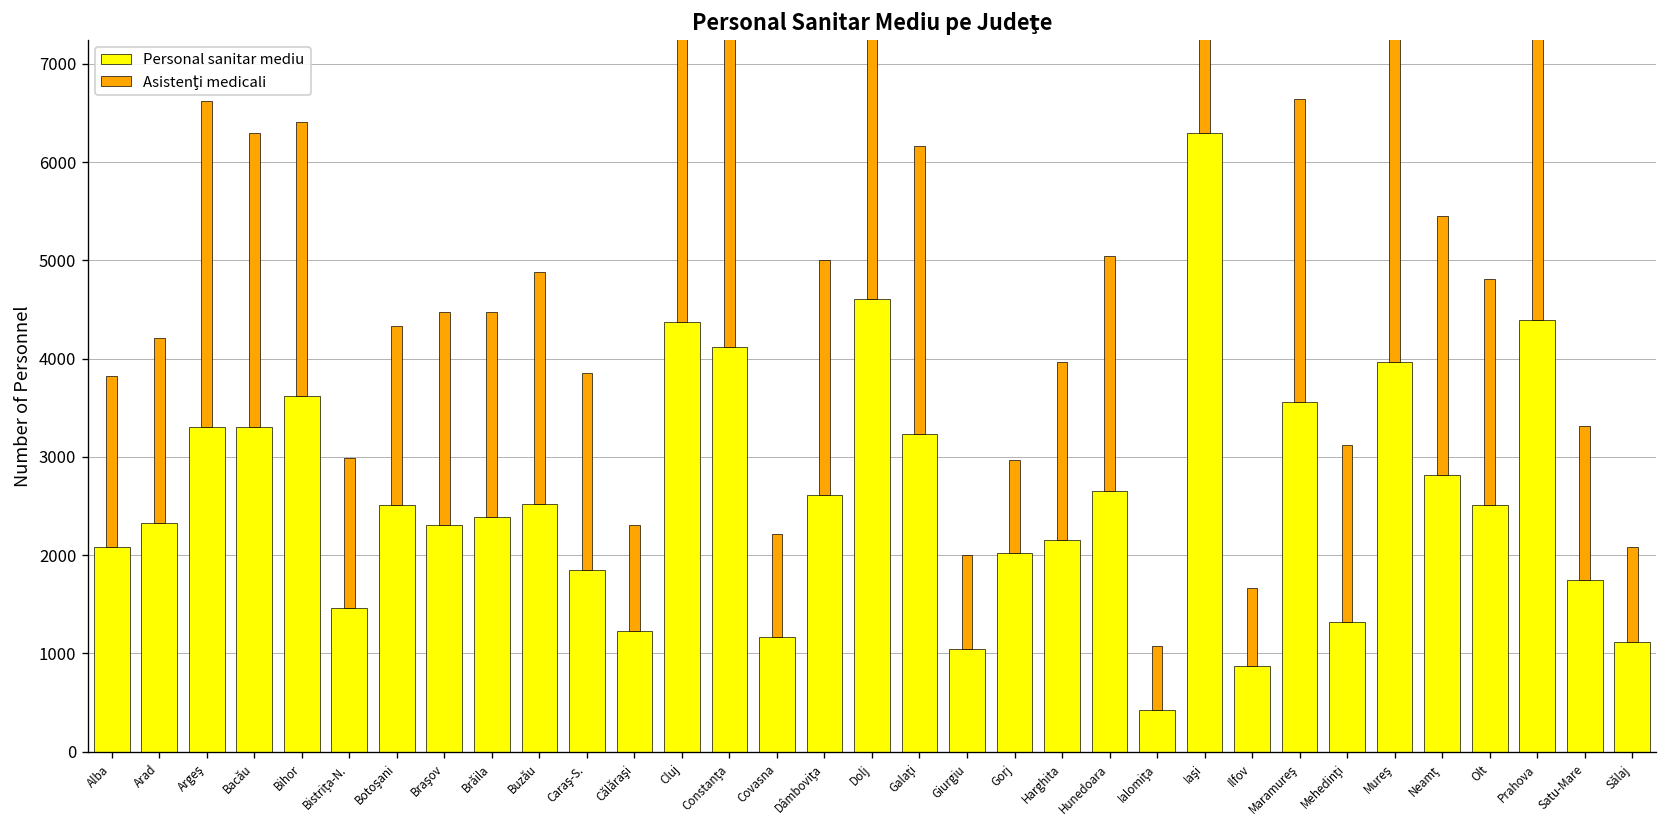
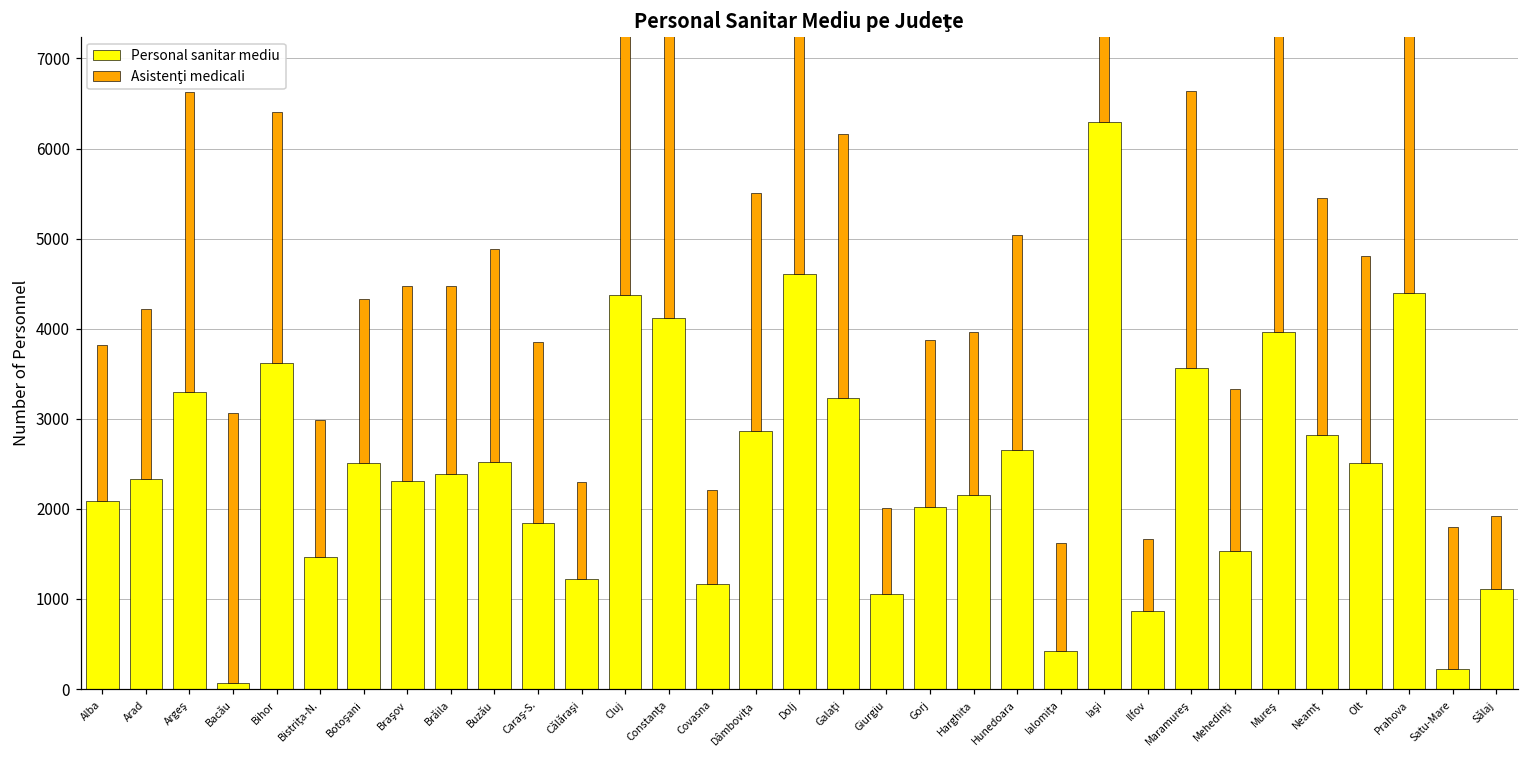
Personal sanitar mediu, Bacău: 3300 -> 100
Personal sanitar mediu, Dâmboviţa: 2600 -> 2900
Asistenţi medicali, Dâmboviţa: 2400 -> 2600
Asistenţi medicali, Gorj: 900 -> 1900
Asistenţi medicali, Ialomiţa: 700 -> 1200
Personal sanitar mediu, Mehedinţi: 1300 -> 1500
Personal sanitar mediu, Satu-Mare: 1700 -> 200
Asistenţi medicali, Sălaj: 1000 -> 800
